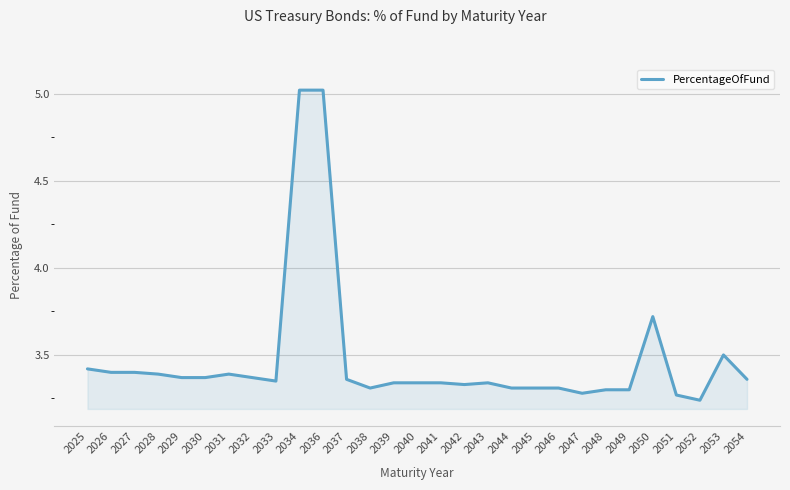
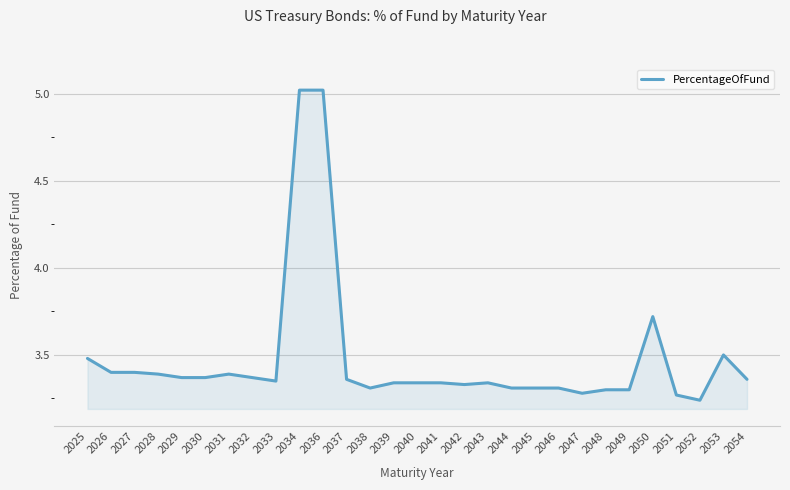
2025: 3.42 -> 3.48
